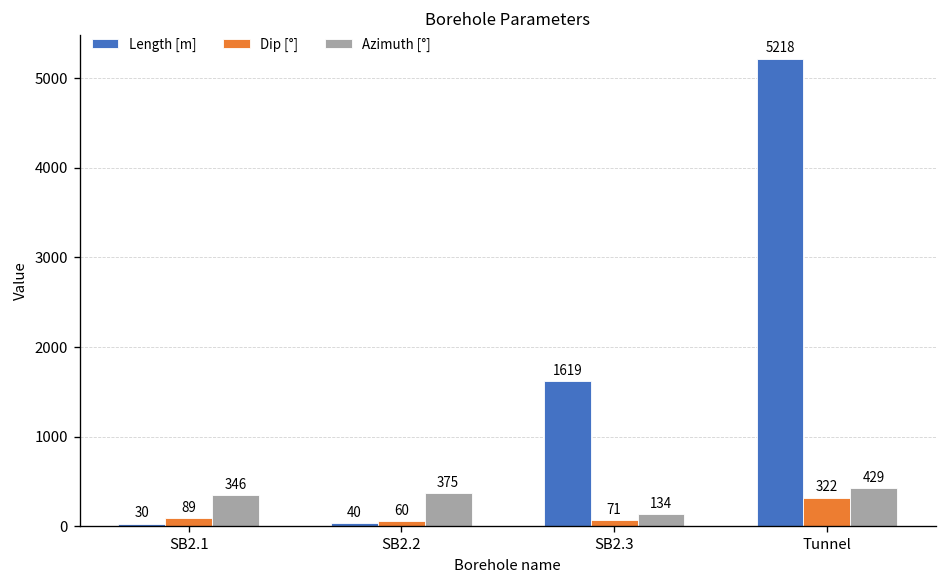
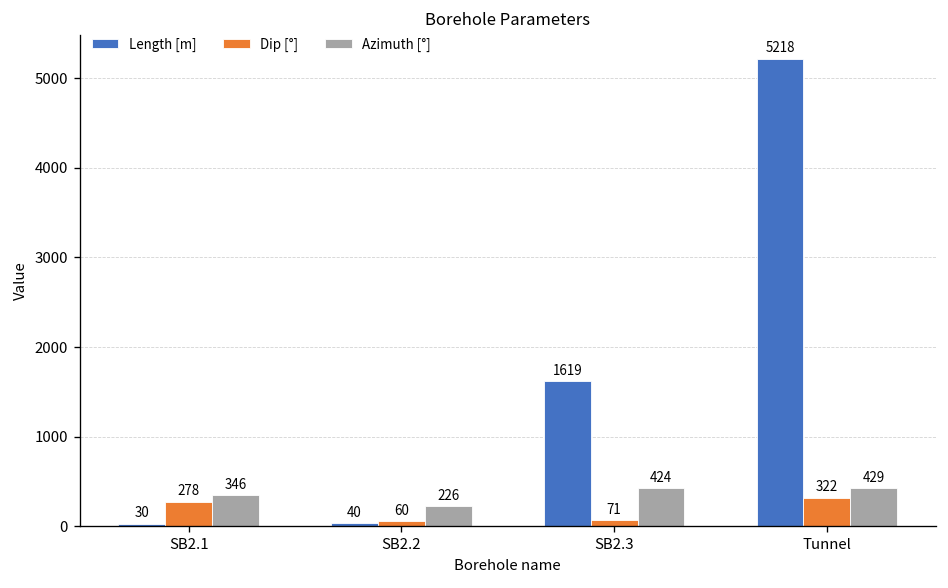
Dip [°], SB2.1: 89 -> 278
Azimuth [°], SB2.2: 375 -> 226
Azimuth [°], SB2.3: 134 -> 424
